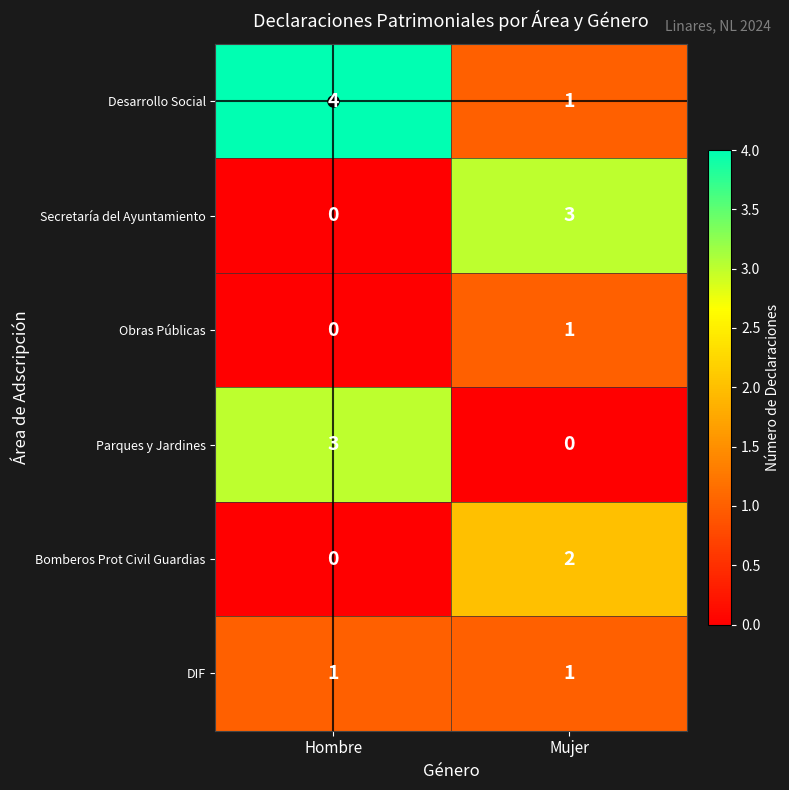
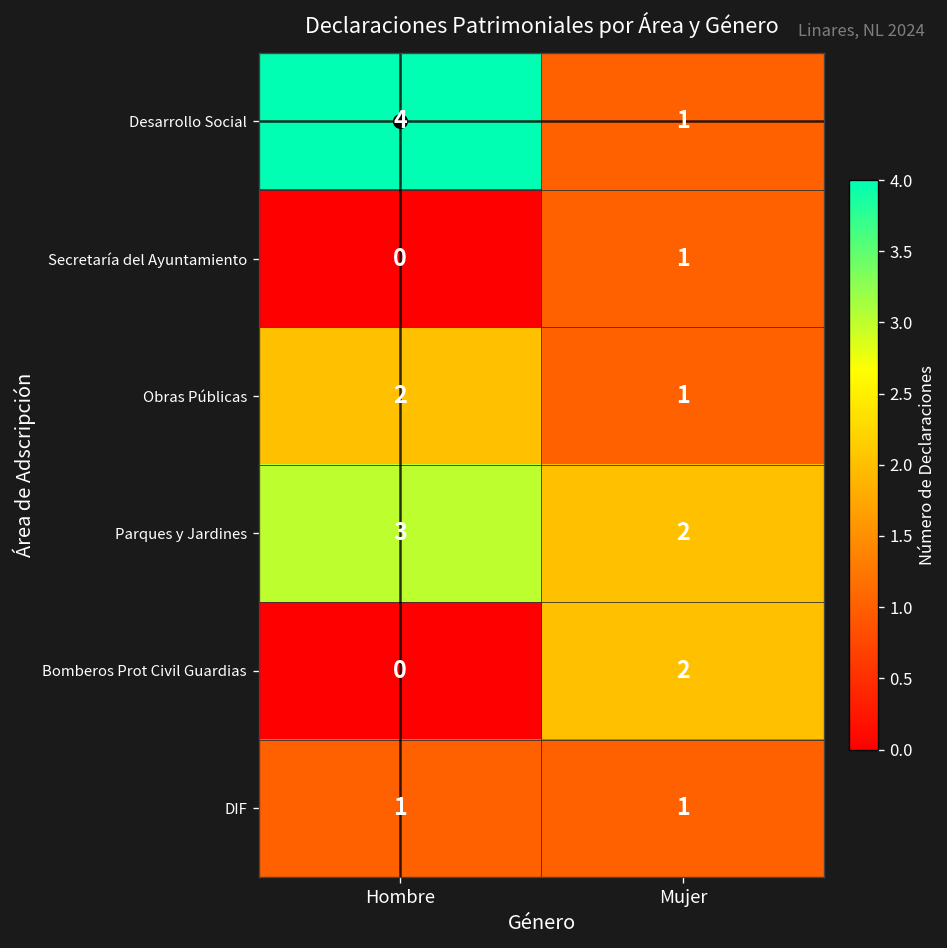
Secretaría del Ayuntamiento, Mujer: 3 -> 1
Obras Públicas, Hombre: 0 -> 2
Parques y Jardines, Mujer: 0 -> 2
